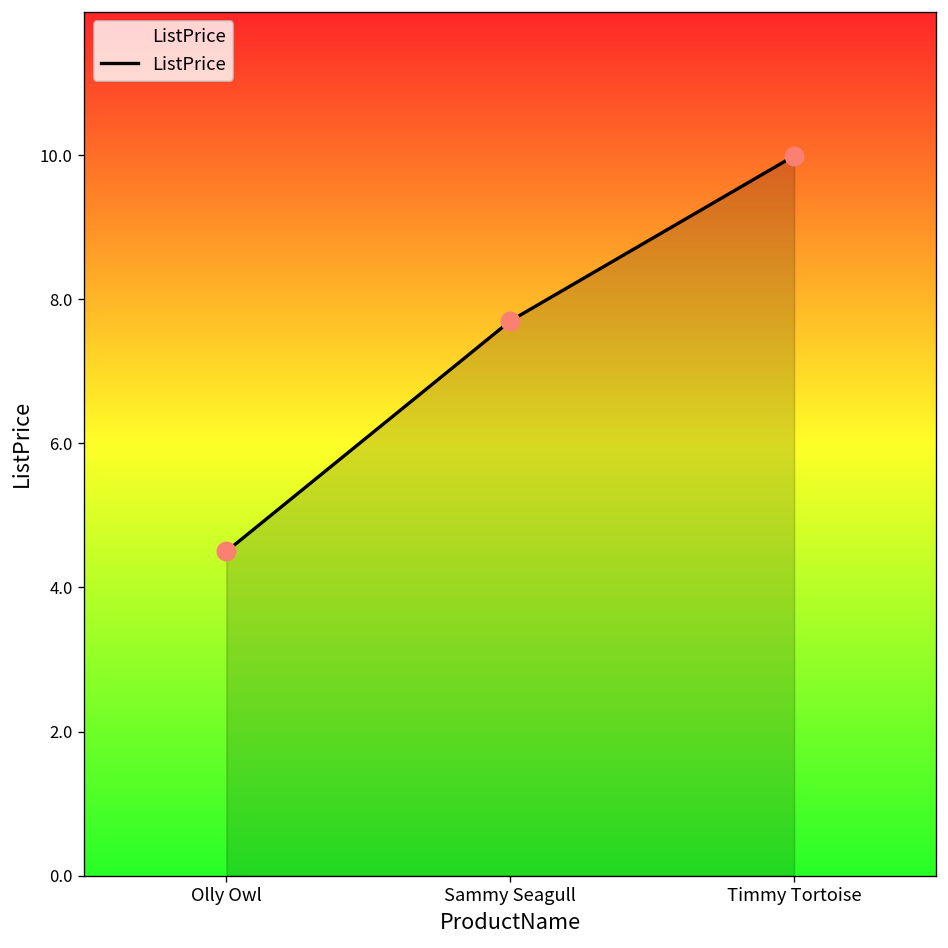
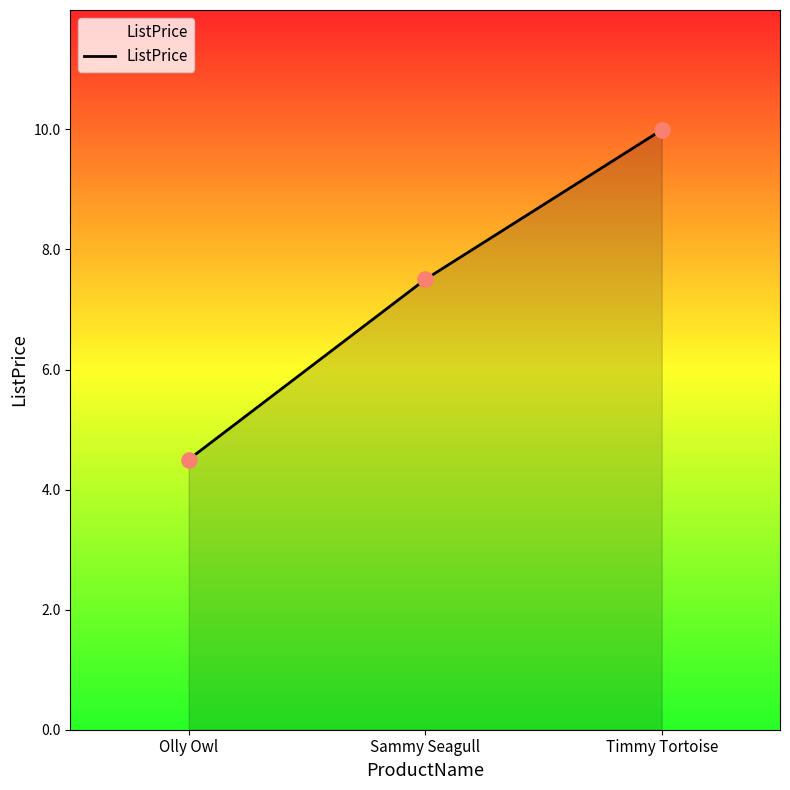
Sammy Seagull: 7.7 -> 7.5
